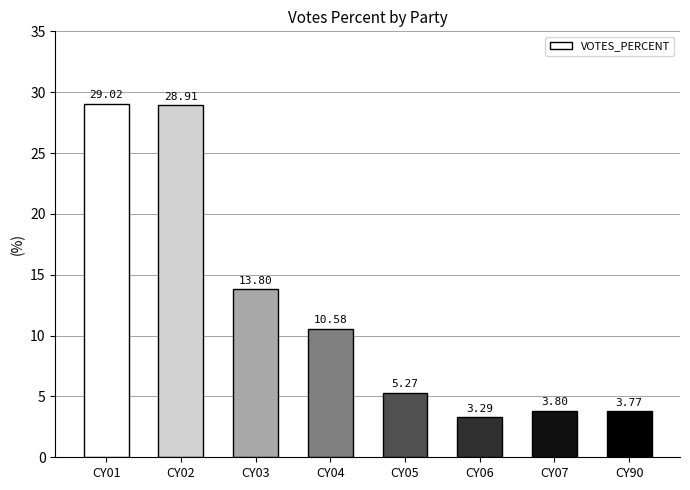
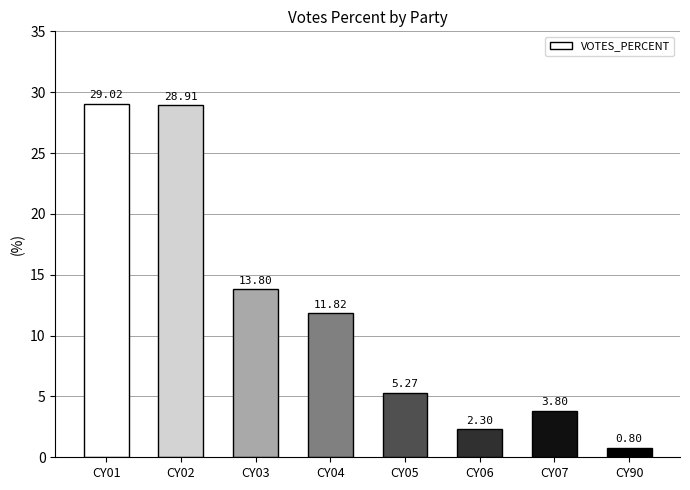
CY04: 10.58 -> 11.82
CY06: 3.29 -> 2.30
CY90: 3.77 -> 0.80
